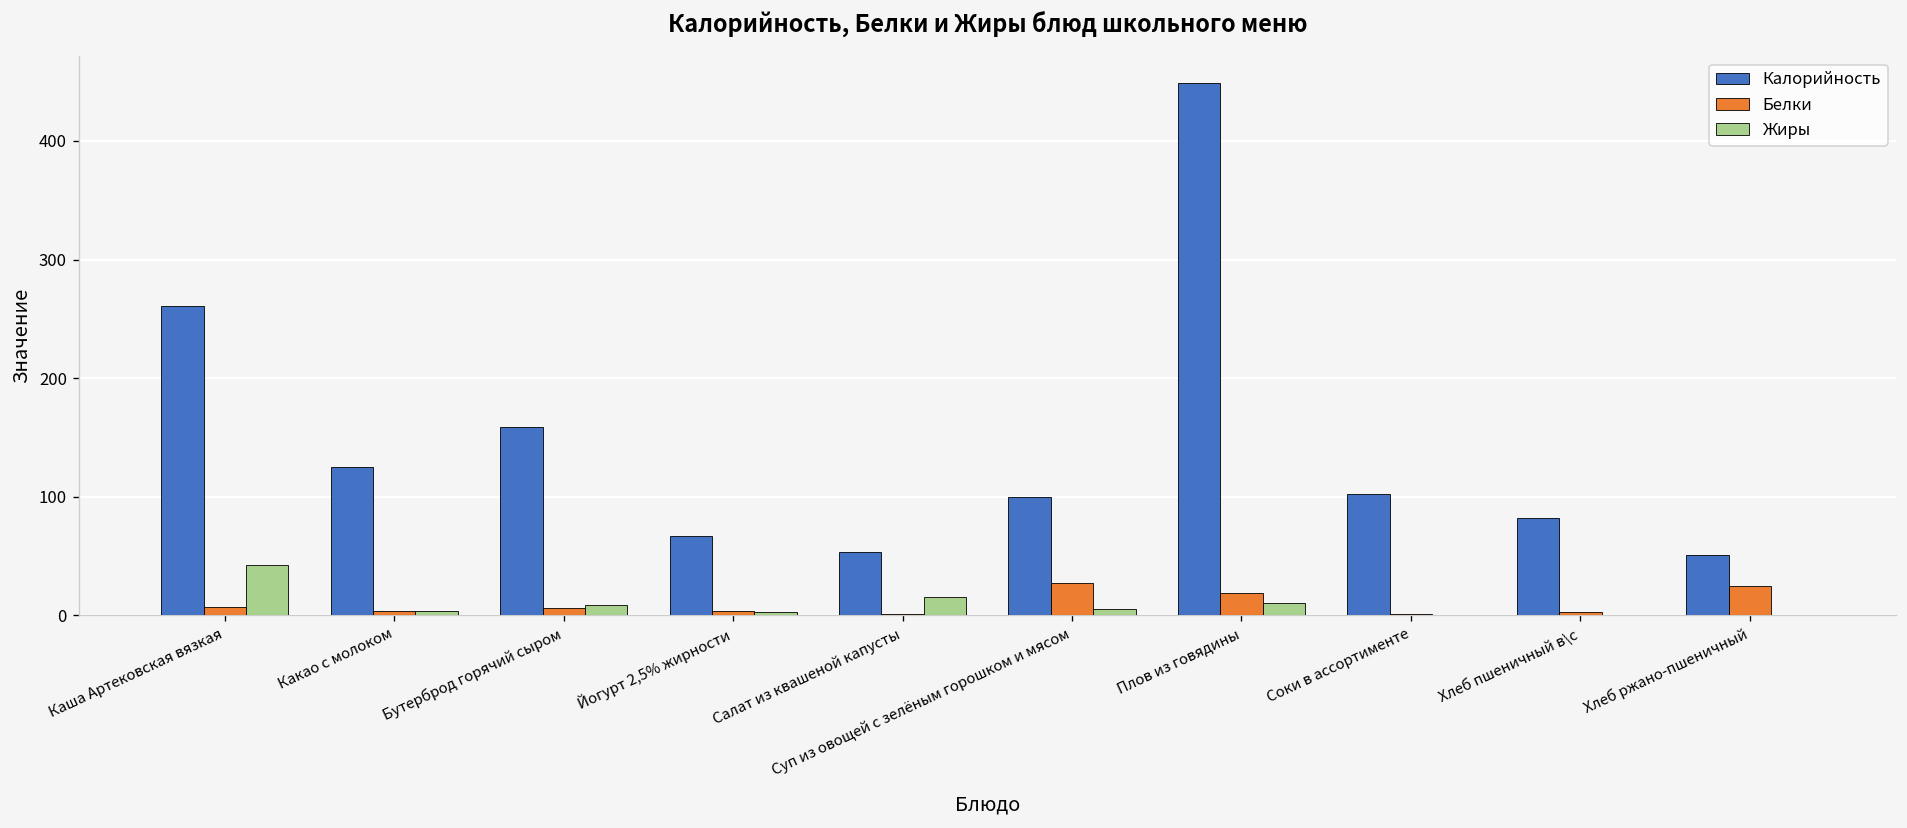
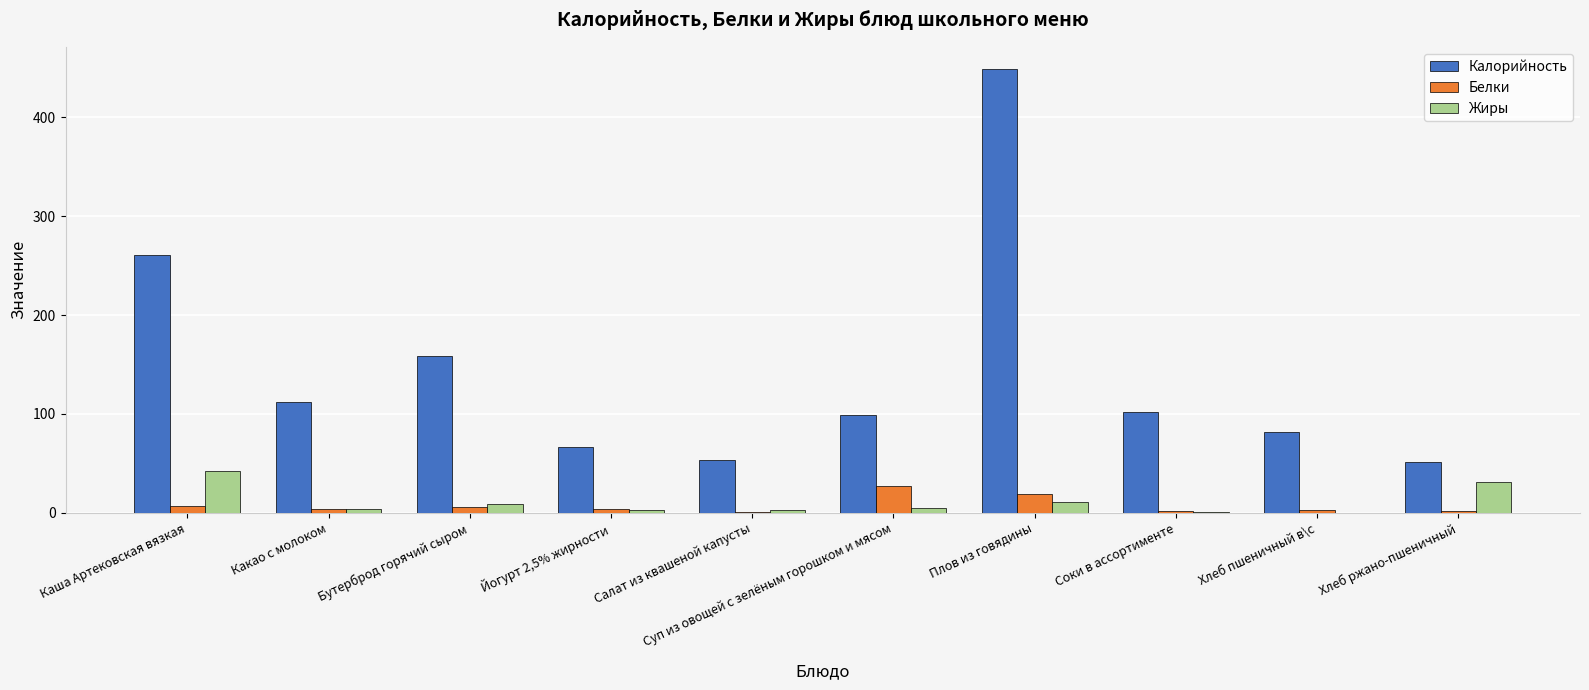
Калорийность, Какао с молоком: 130 -> 110
Жиры, Салат из квашеной капусты: 20 -> 0
Белки, Хлеб ржано-пшеничный: 30 -> 0
Жиры, Хлеб ржано-пшеничный: 0 -> 30
